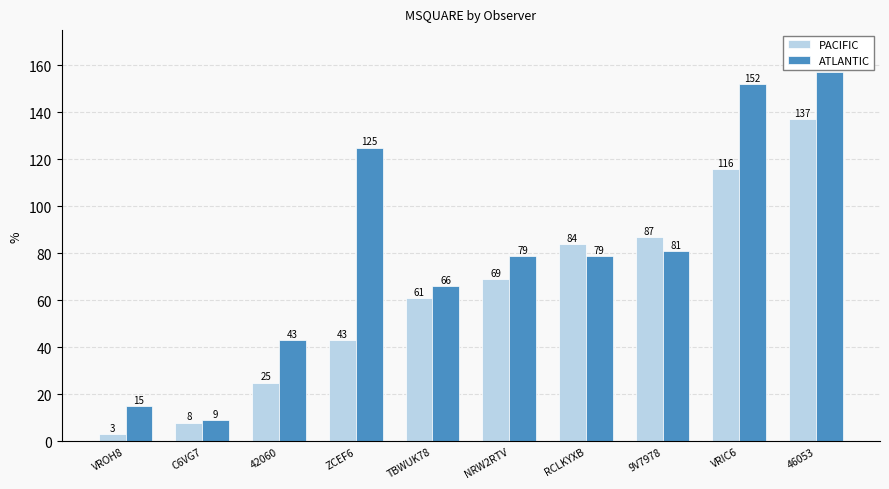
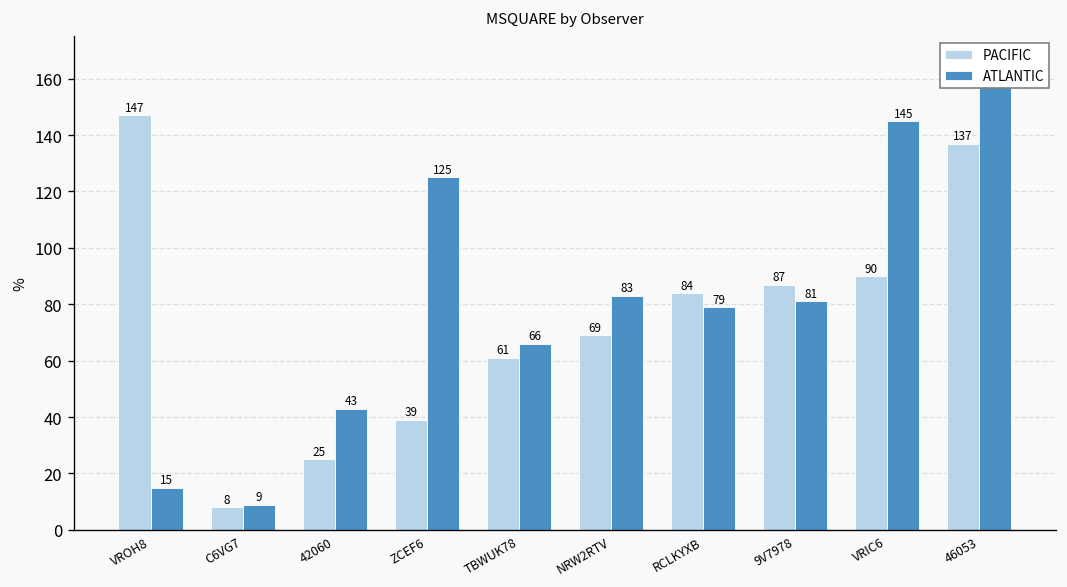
PACIFIC, VROH8: 3 -> 147
PACIFIC, ZCEF6: 43 -> 39
ATLANTIC, NRW2RTV: 79 -> 83
PACIFIC, VRIC6: 116 -> 90
ATLANTIC, VRIC6: 152 -> 145
